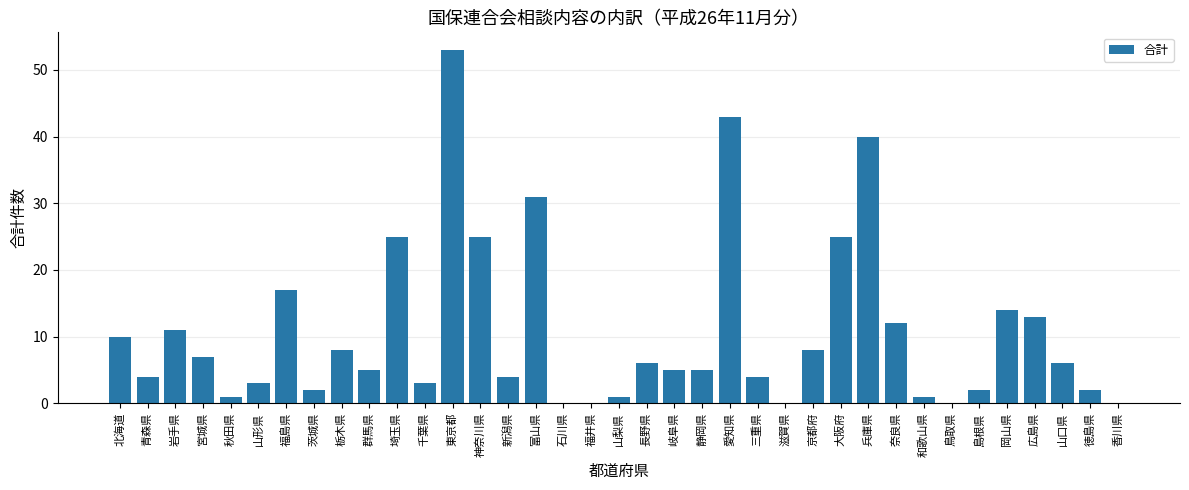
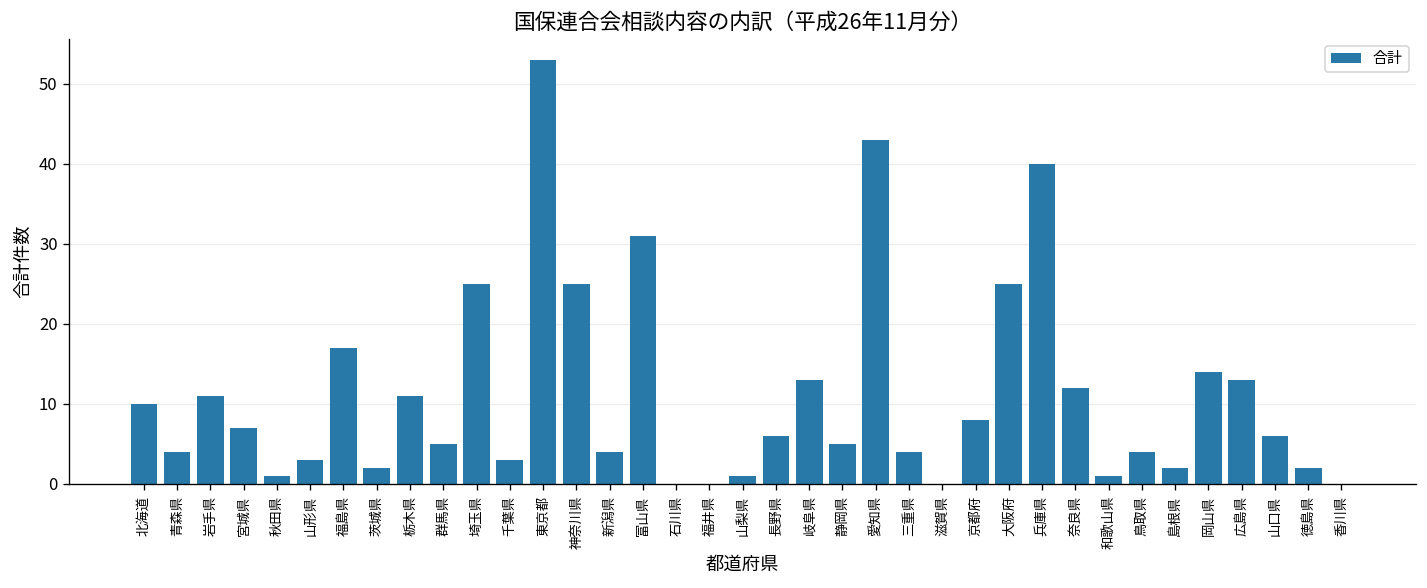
栃木県: 8 -> 11
岐阜県: 5 -> 13
鳥取県: 0 -> 4
